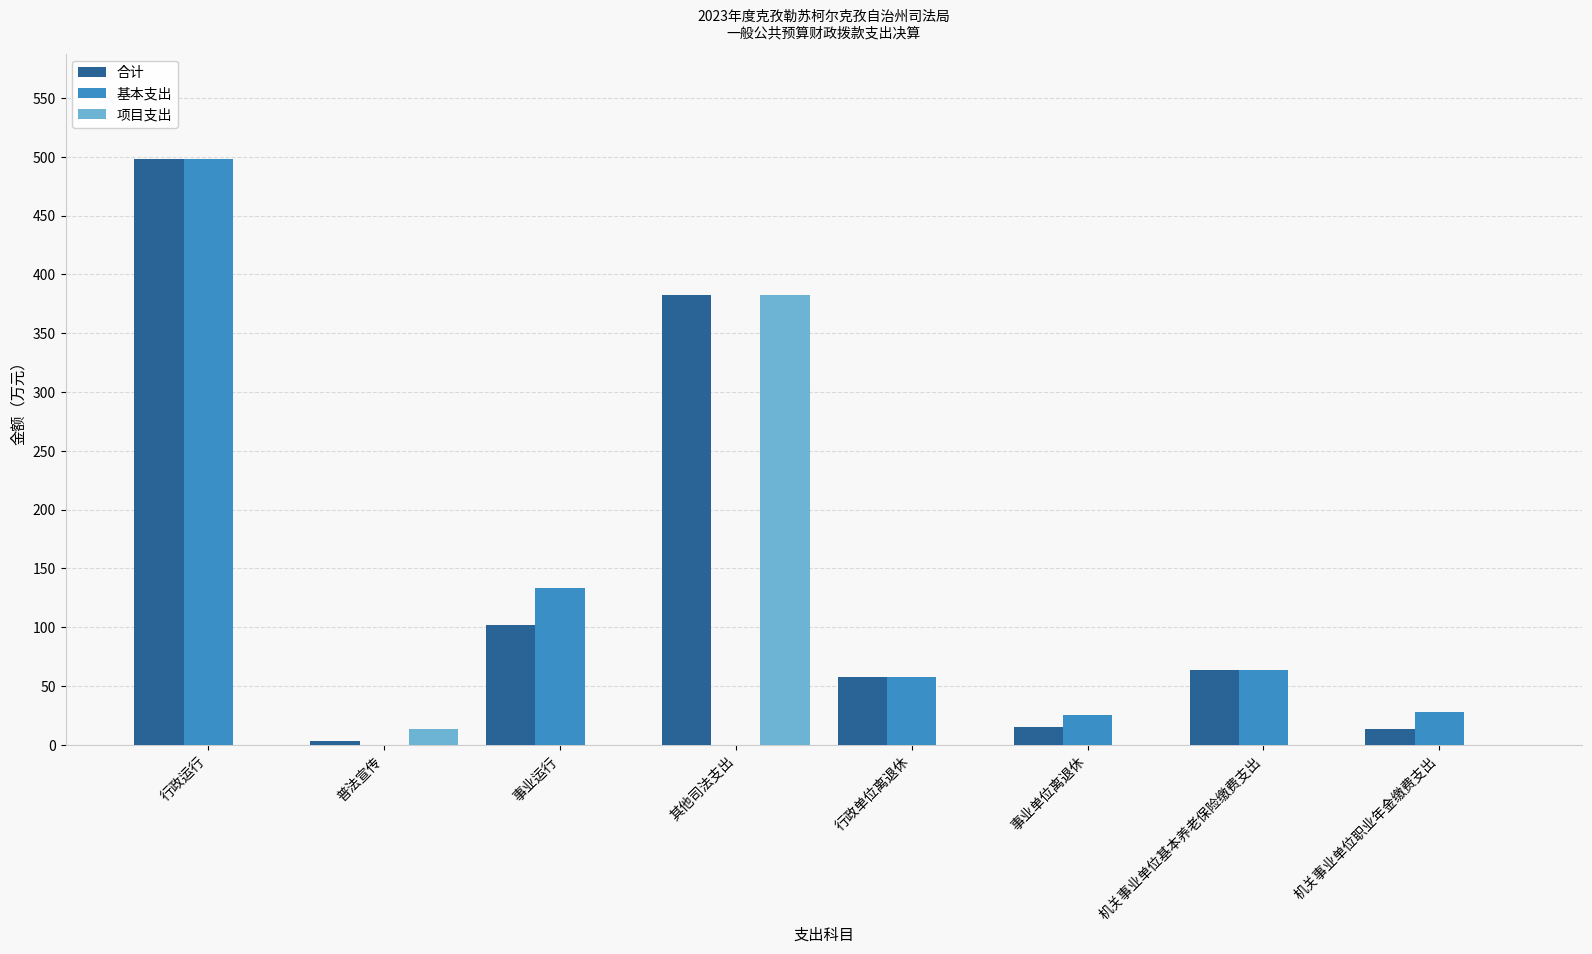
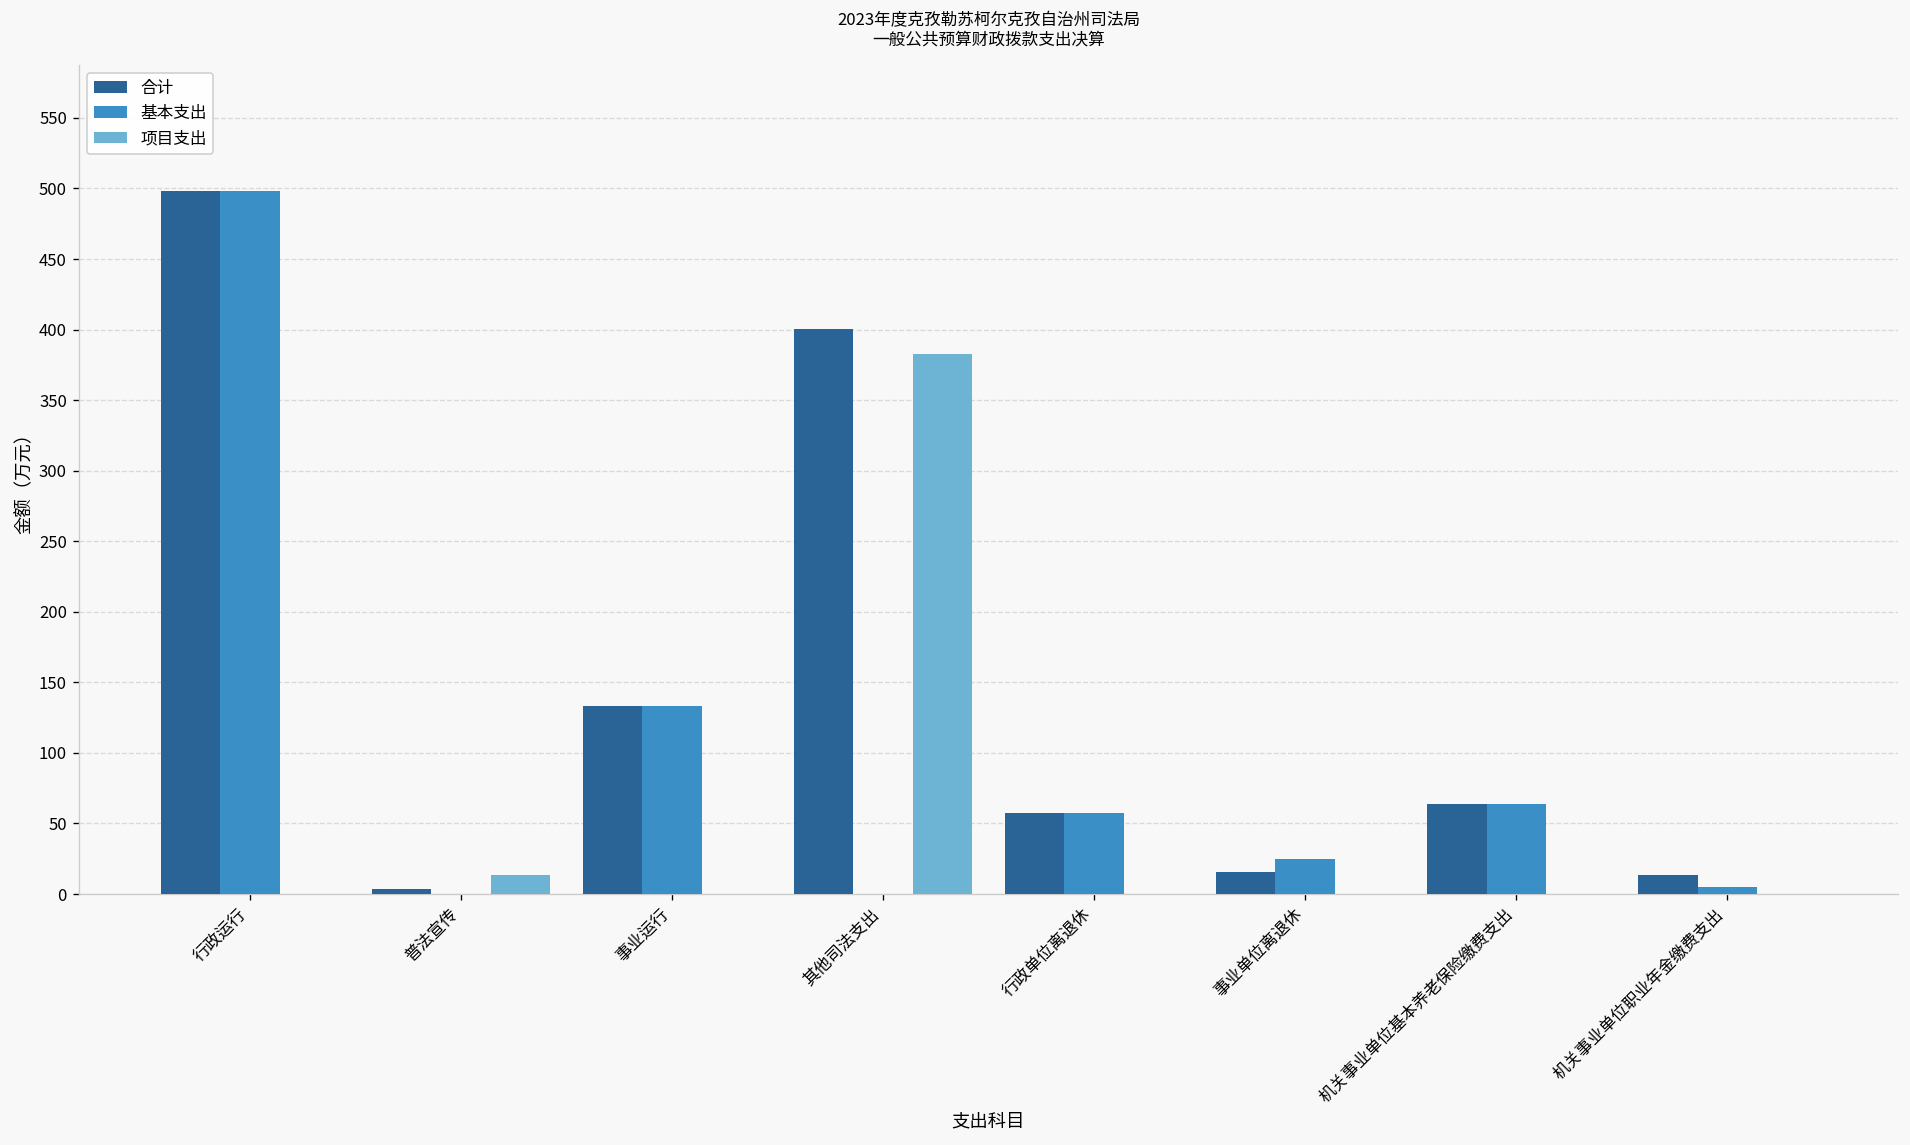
合计, 事业运行: 102 -> 133
合计, 其他司法支出: 383 -> 400
基本支出, 机关事业单位职业年金缴费支出: 28 -> 5
